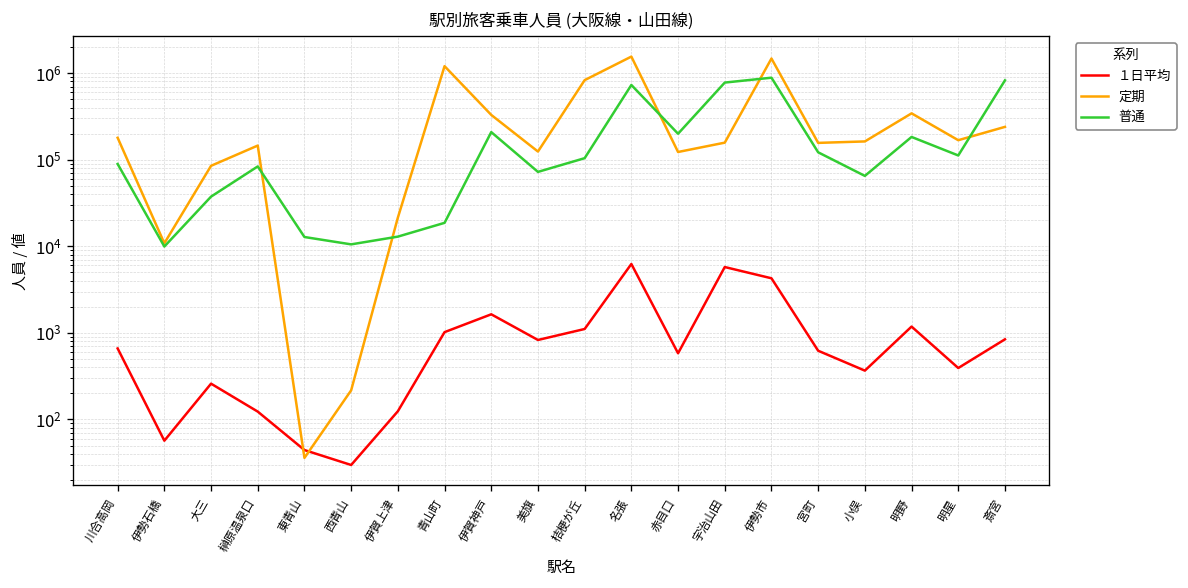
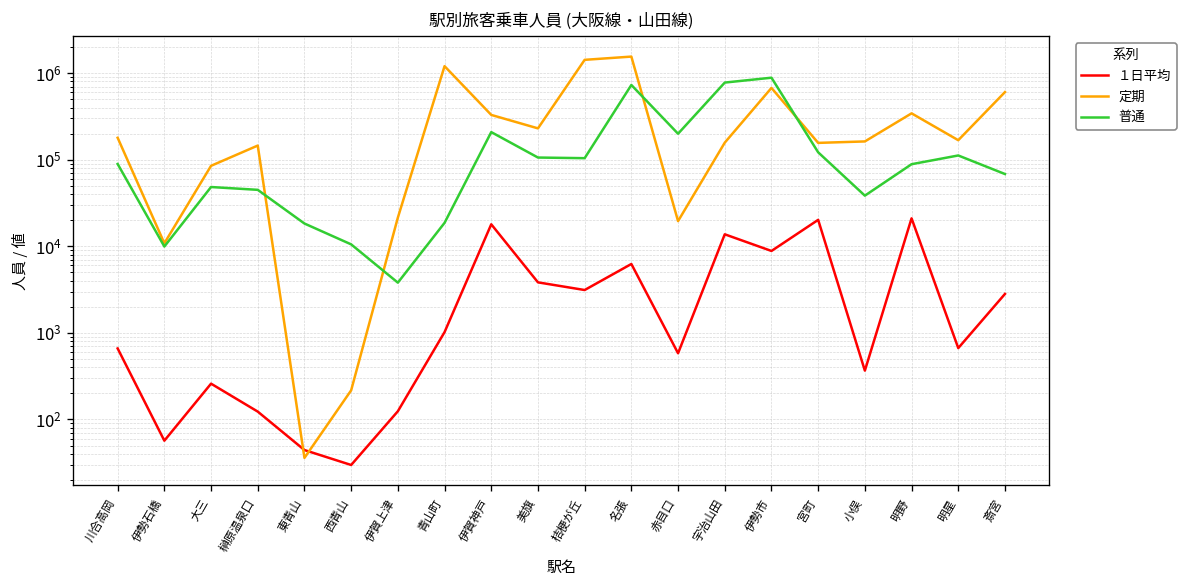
普通, 大三: 40000 -> 50000
普通, 榊原温泉口: 80000 -> 40000
普通, 東青山: 13000 -> 18000
普通, 伊賀上津: 13000 -> 4000
１日平均, 伊賀神戸: 1600 -> 18000
１日平均, 美旗: 800 -> 4000
定期, 美旗: 120000 -> 230000
普通, 美旗: 70000 -> 110000
１日平均, 桔梗が丘: 1100 -> 3100
定期, 桔梗が丘: 800000 -> 1400000
定期, 赤目口: 120000 -> 20000
１日平均, 宇治山田: 6000 -> 14000
１日平均, 伊勢市: 4000 -> 9000
定期, 伊勢市: 1500000 -> 700000
１日平均, 宮町: 600 -> 20000
普通, 小俣: 60000 -> 40000
１日平均, 明野: 1200 -> 21000
普通, 明野: 180000 -> 90000
１日平均, 明星: 400 -> 700
１日平均, 斎宮: 800 -> 2800
定期, 斎宮: 240000 -> 600000
普通, 斎宮: 800000 -> 70000
